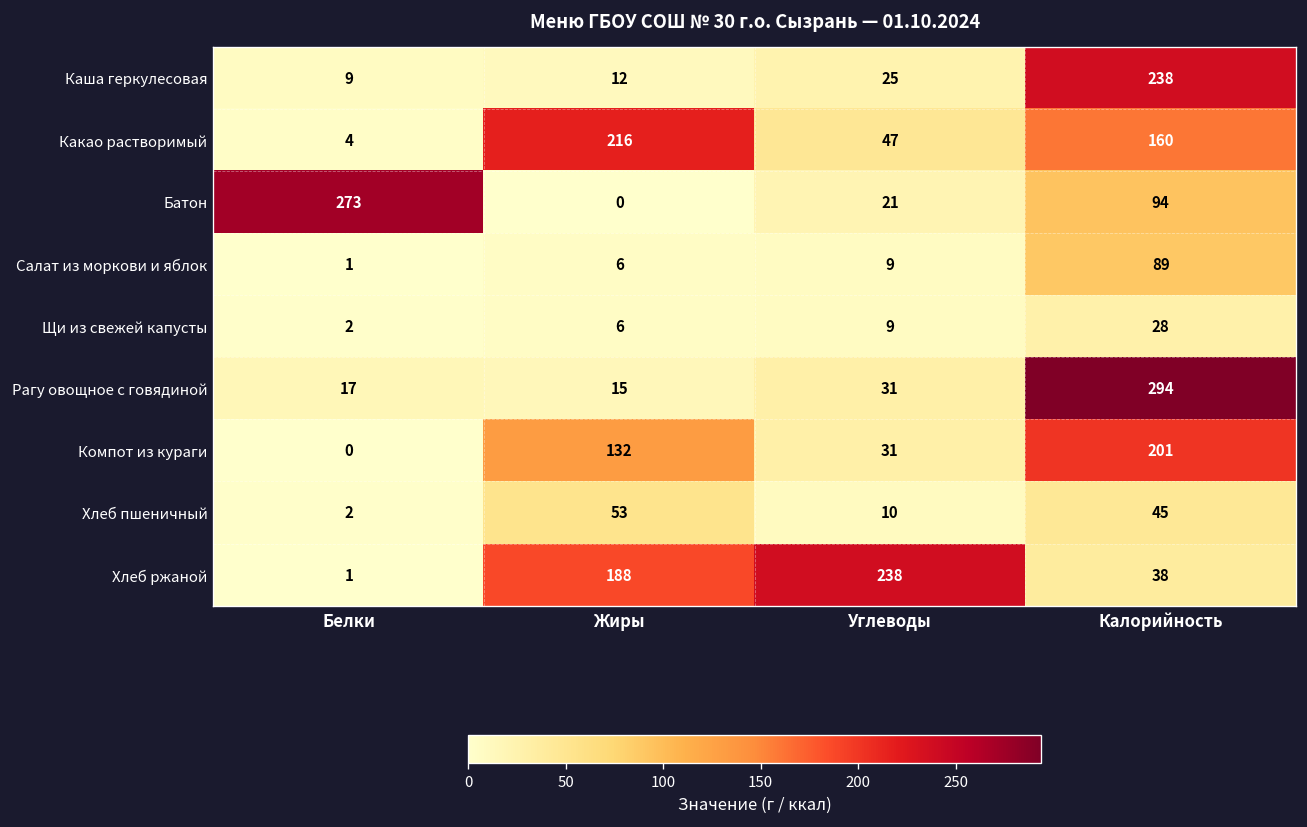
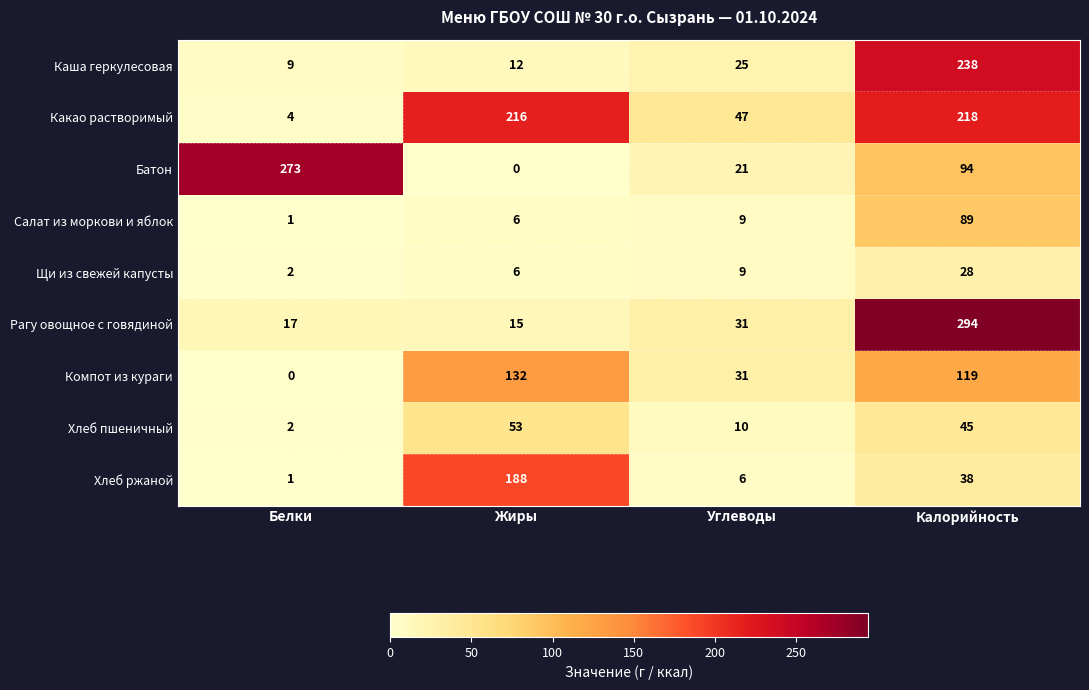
Какао растворимый, Калорийность: 160 -> 218
Компот из кураги, Калорийность: 201 -> 119
Хлеб ржаной, Углеводы: 238 -> 6
